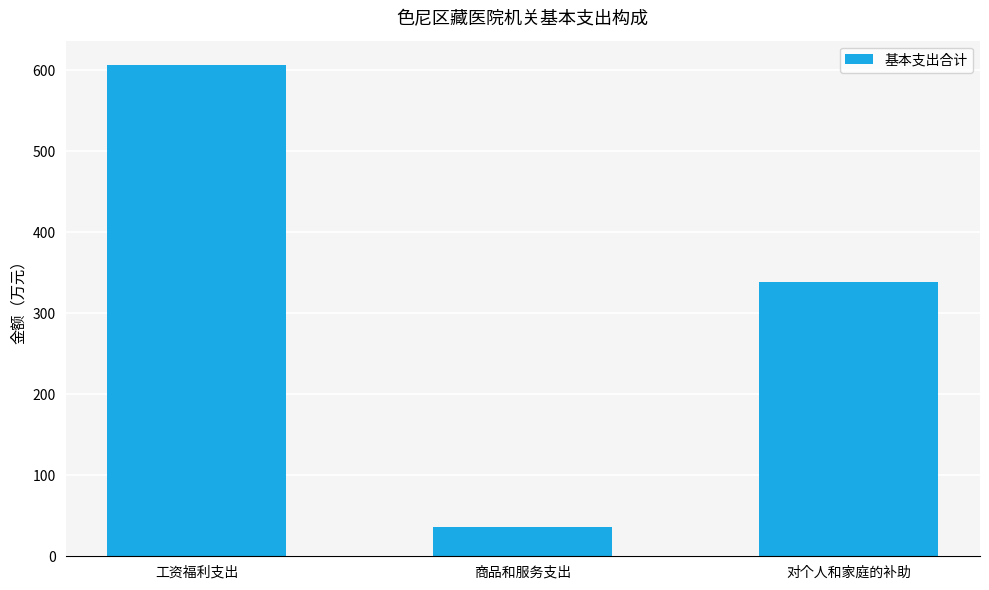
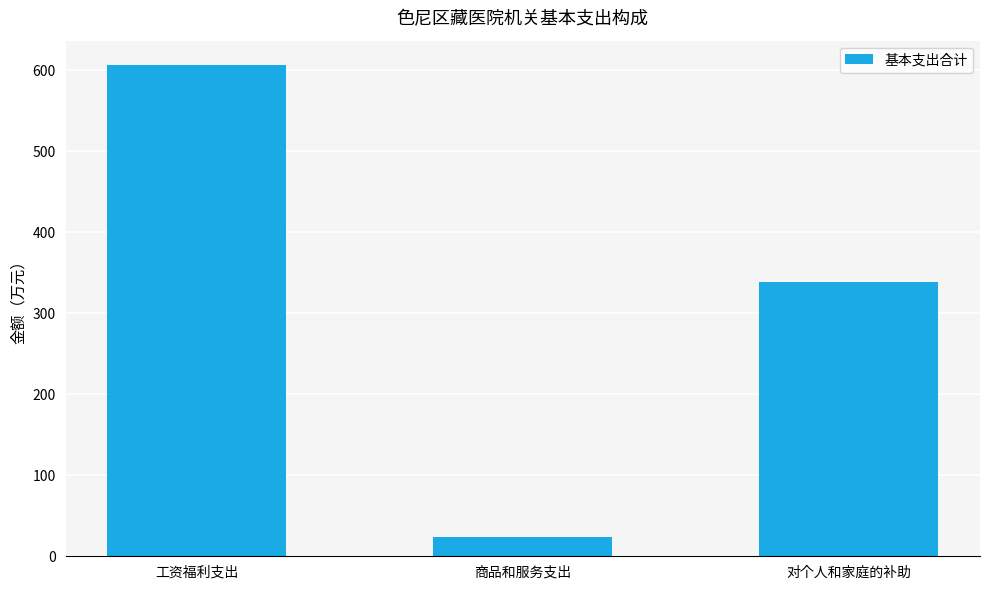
商品和服务支出: 40 -> 20
